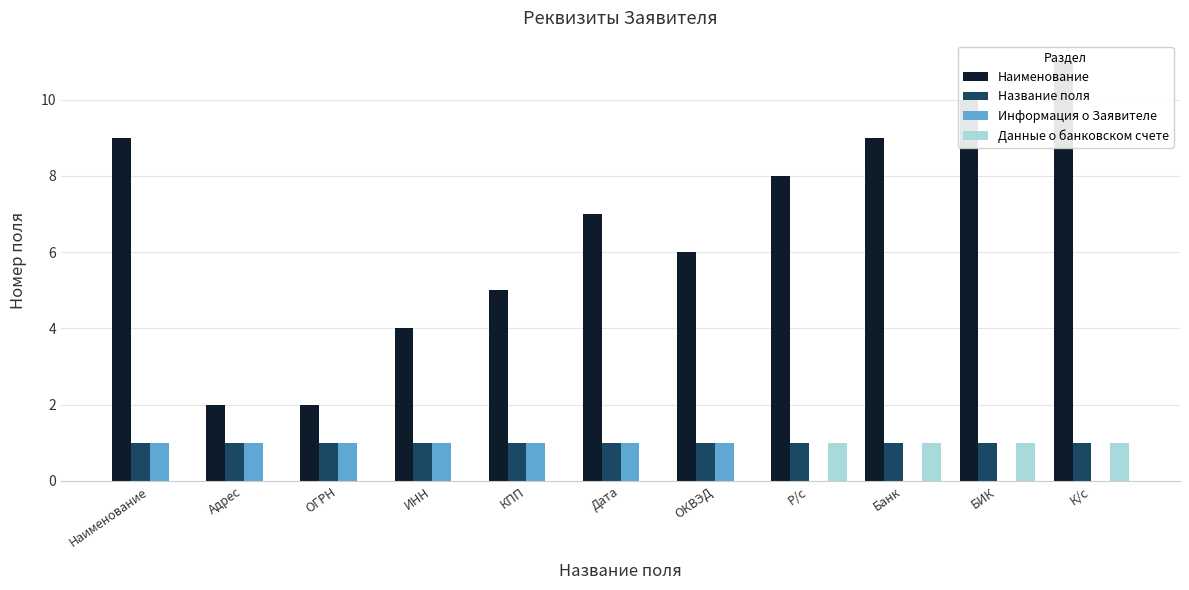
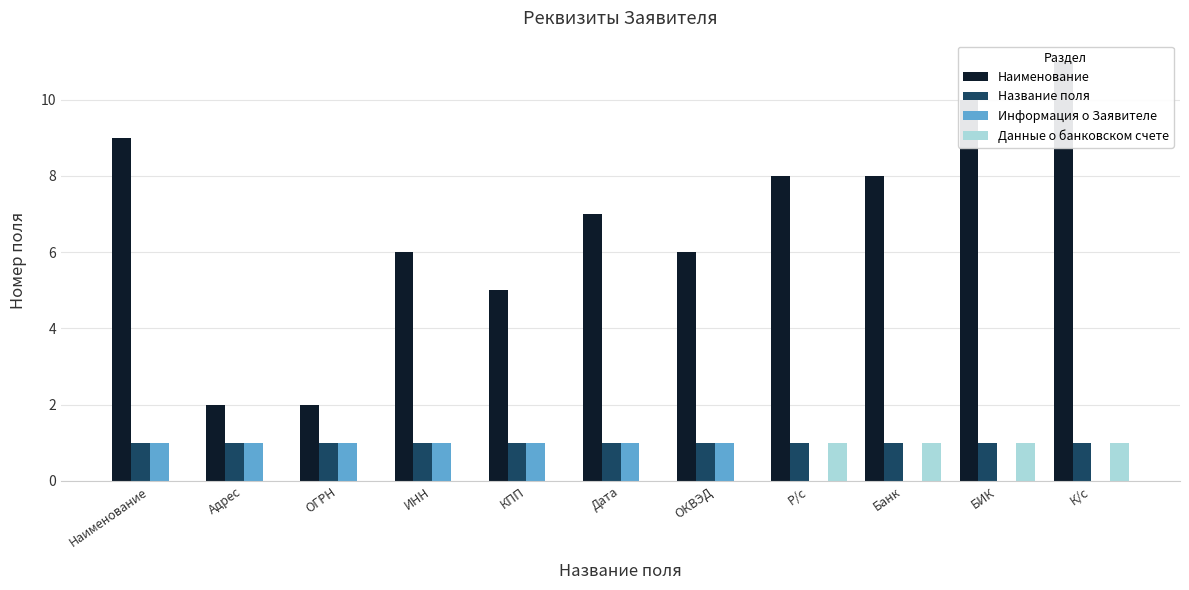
Наименование, ИНН: 4 -> 6
Наименование, Банк: 9 -> 8
